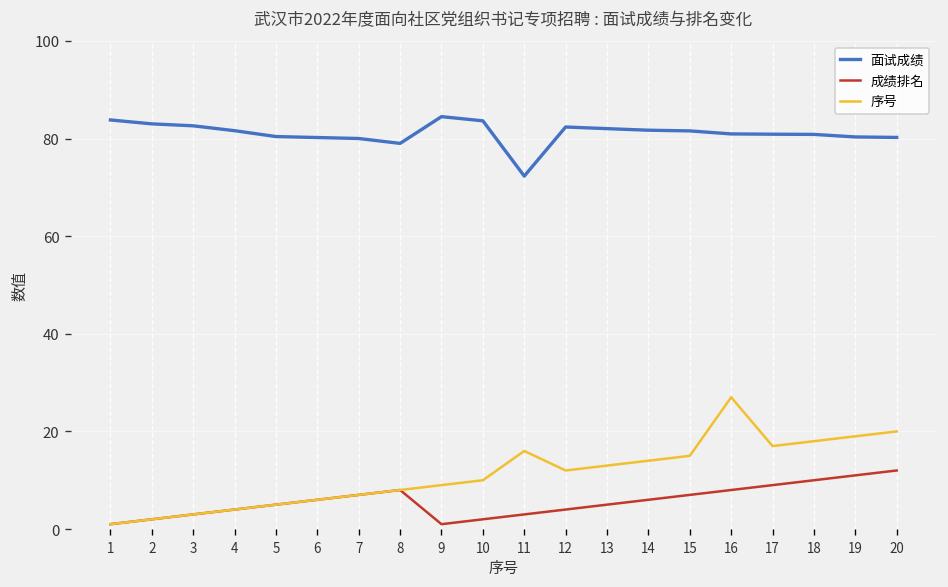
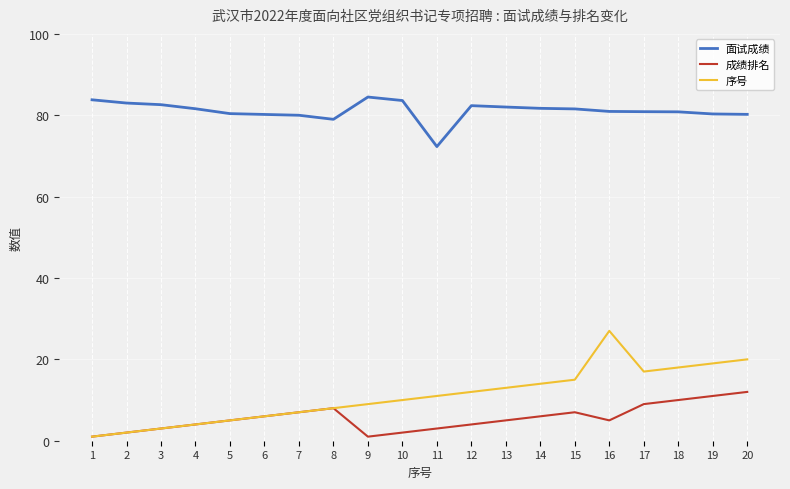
序号, 11: 16 -> 11
成绩排名, 16: 8 -> 5
